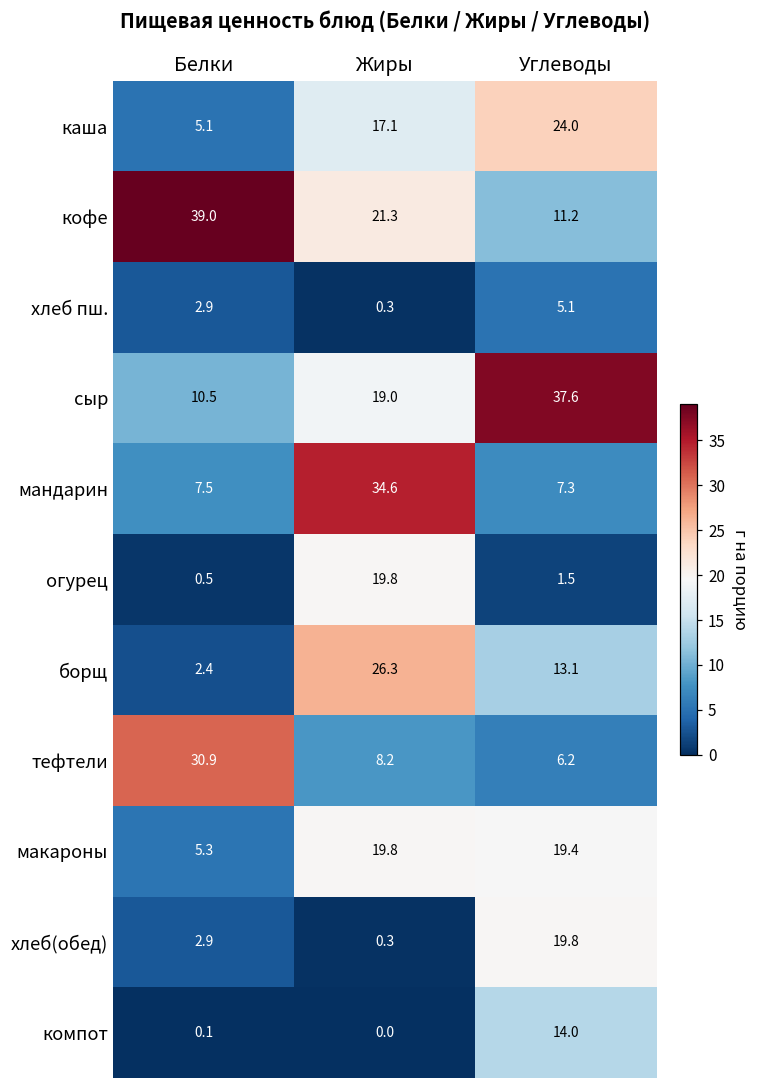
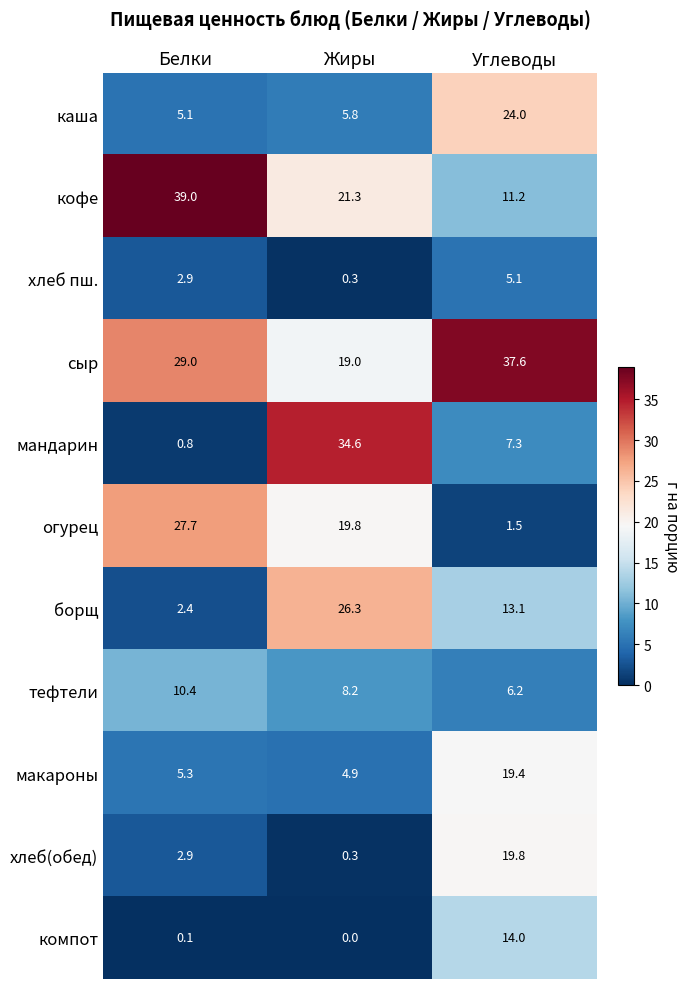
каша, Жиры: 17.1 -> 5.8
сыр, Белки: 10.5 -> 29.0
мандарин, Белки: 7.5 -> 0.8
огурец, Белки: 0.5 -> 27.7
тефтели, Белки: 30.9 -> 10.4
макароны, Жиры: 19.8 -> 4.9
